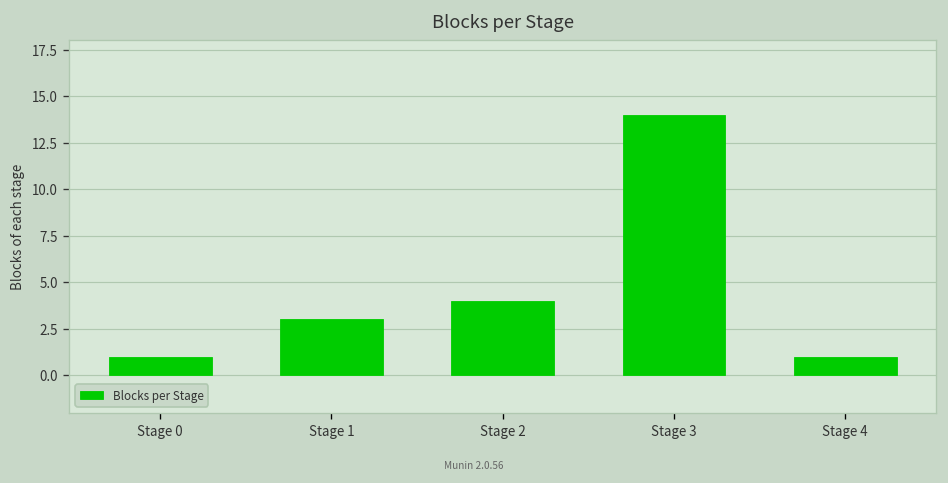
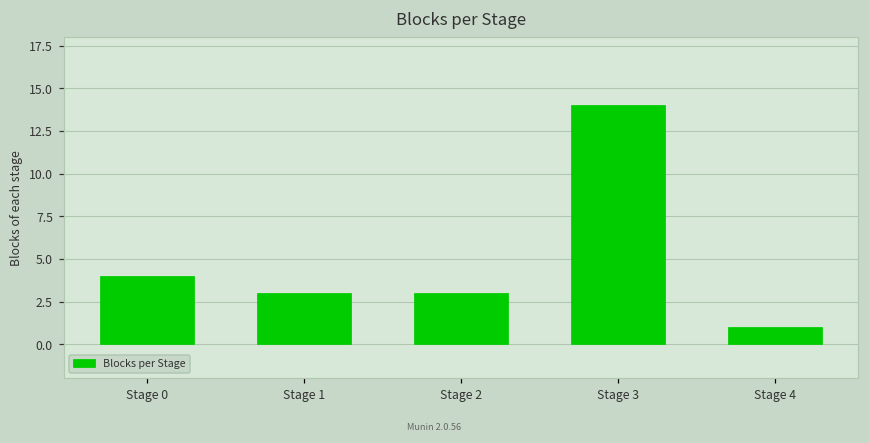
Stage 0: 1 -> 4
Stage 2: 4 -> 3
